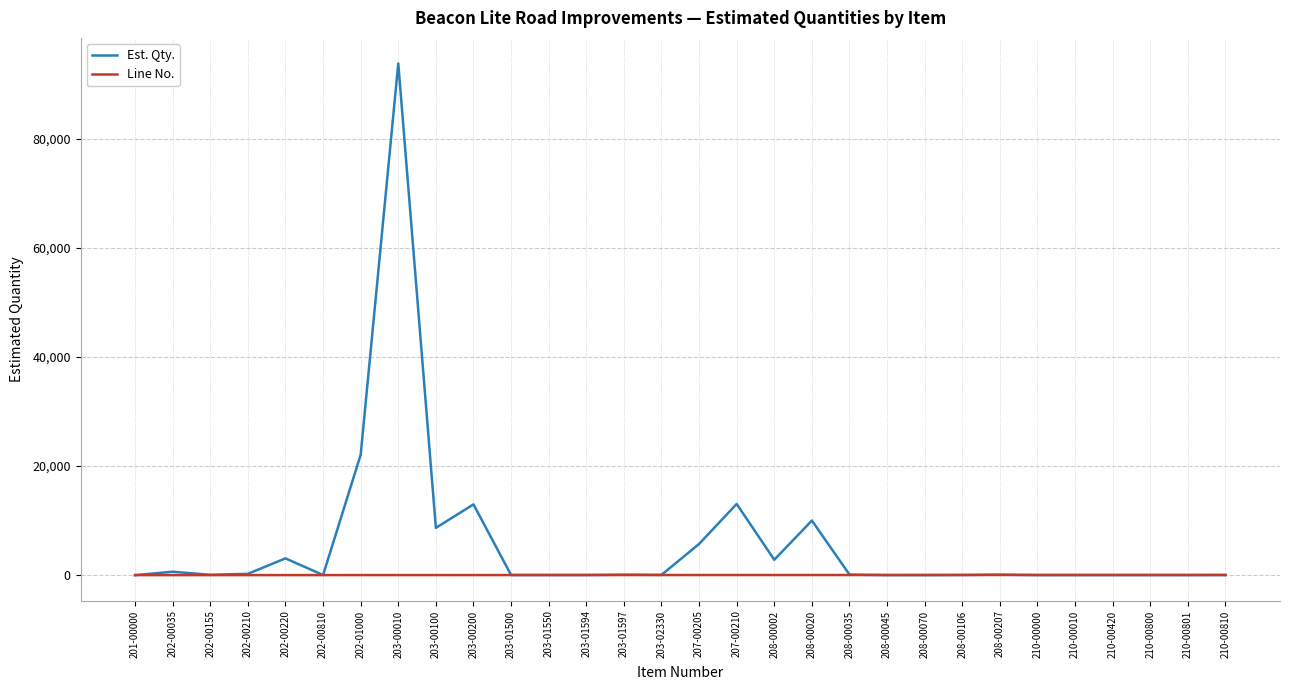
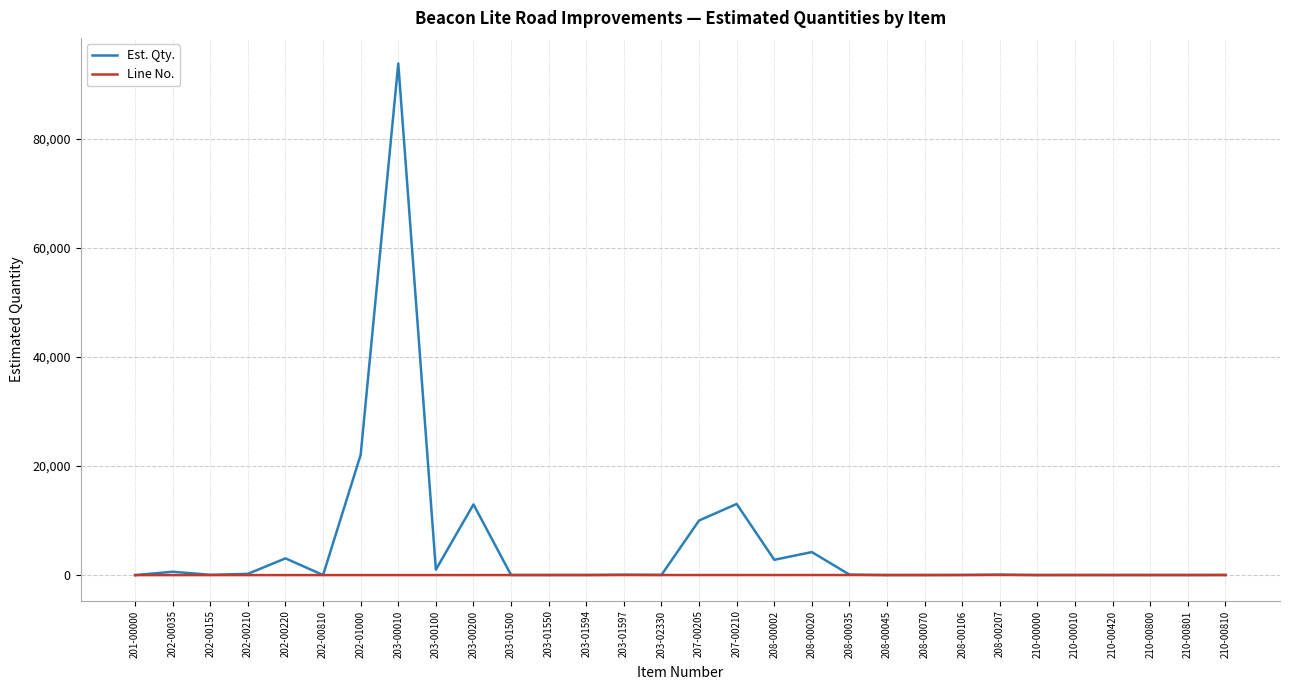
Est. Qty., 203-00100: 9,000 -> 1,000
Est. Qty., 207-00205: 6,000 -> 10,000
Est. Qty., 208-00020: 10,000 -> 4,000
